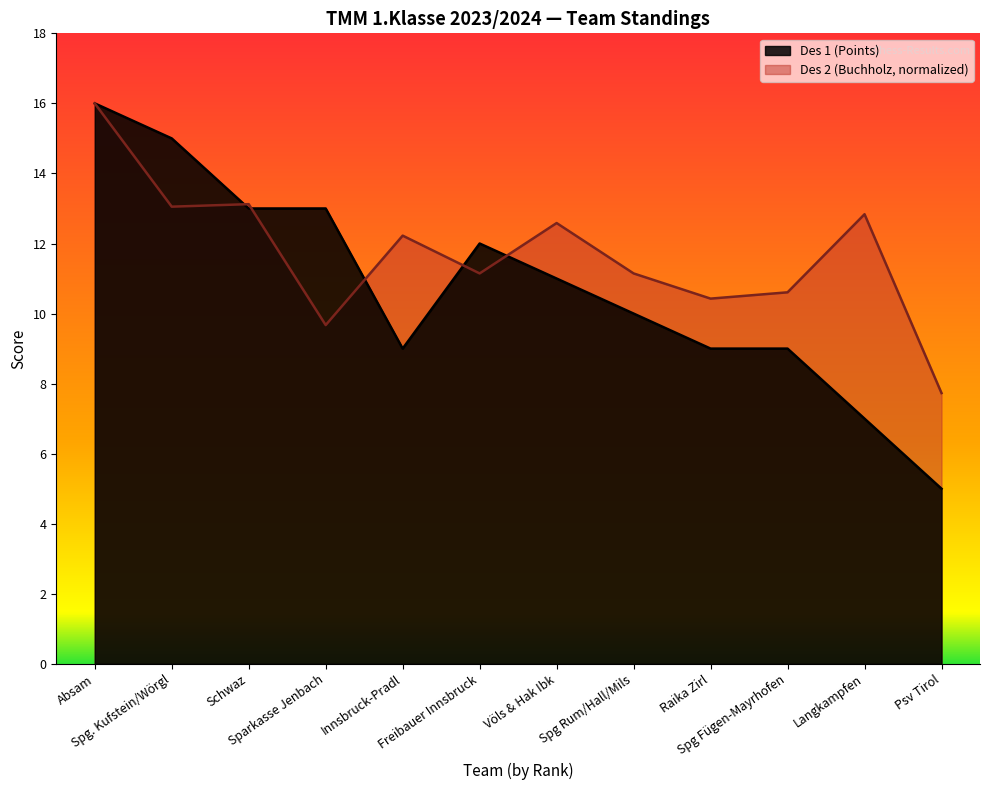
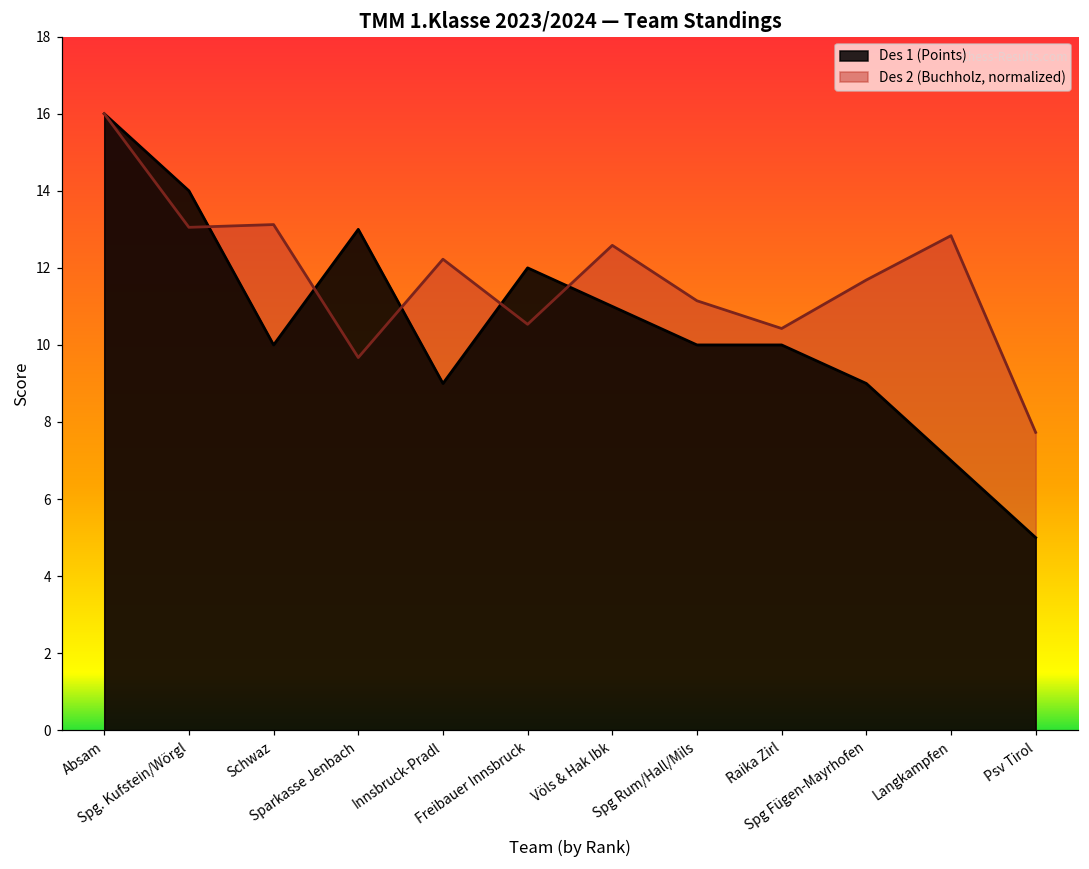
Des 1 (Points), Spg. Kufstein/Wörgl: 15 -> 14
Des 1 (Points), Schwaz: 13 -> 10
Des 2 (Buchholz, normalized), Freibauer Innsbruck: 11.1 -> 10.5
Des 1 (Points), Raika Zirl: 9 -> 10
Des 2 (Buchholz, normalized), Spg Fügen-Mayrhofen: 10.6 -> 11.7
